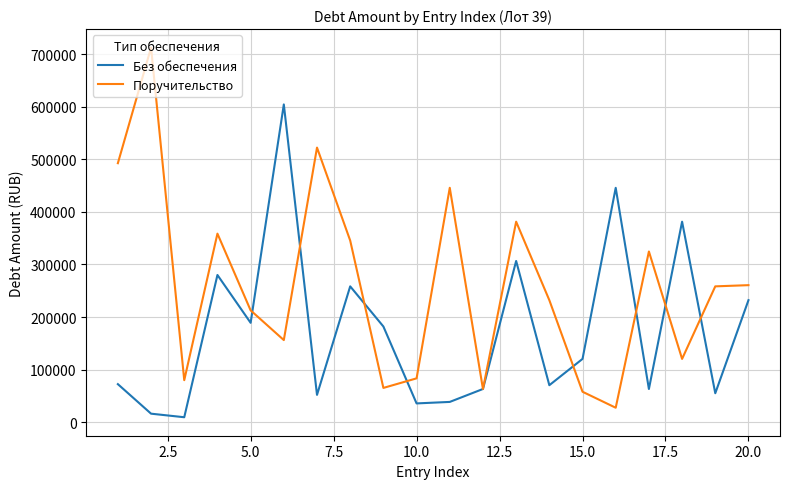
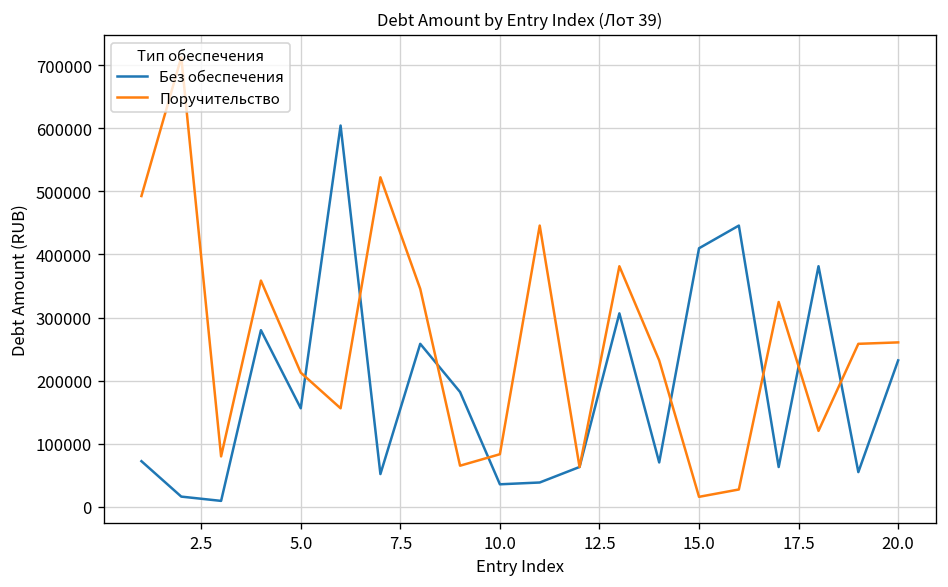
Без обеспечения, 5.0: 190000 -> 160000
Без обеспечения, 15.0: 120000 -> 410000
Поручительство, 15.0: 60000 -> 20000
